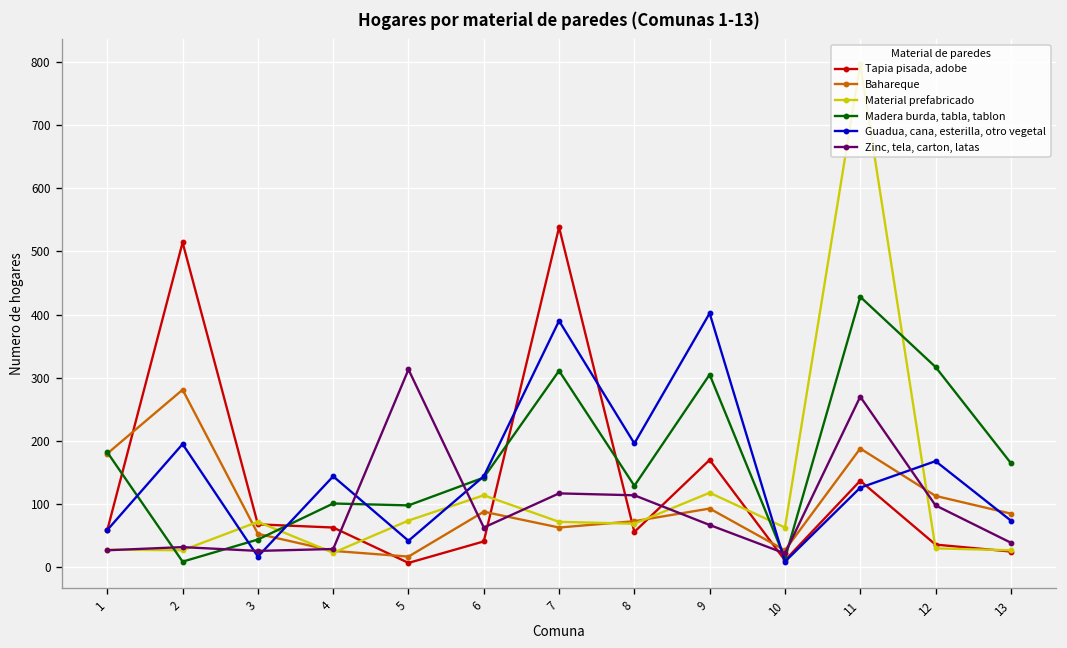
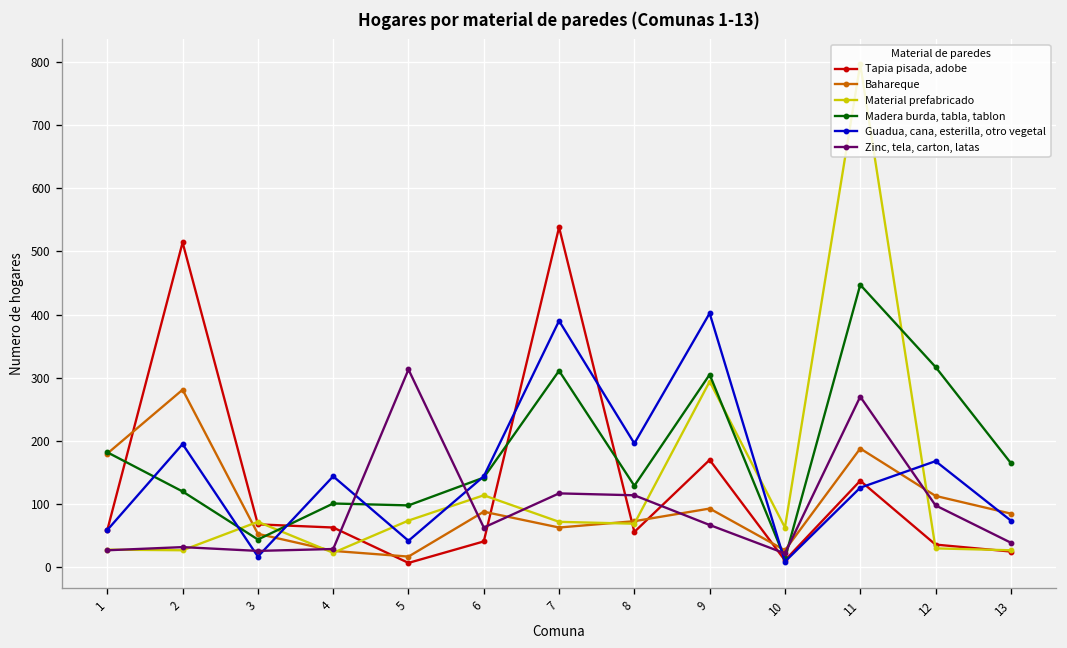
Madera burda, tabla, tablon, 2: 10 -> 120
Material prefabricado, 9: 120 -> 290
Madera burda, tabla, tablon, 11: 430 -> 450
